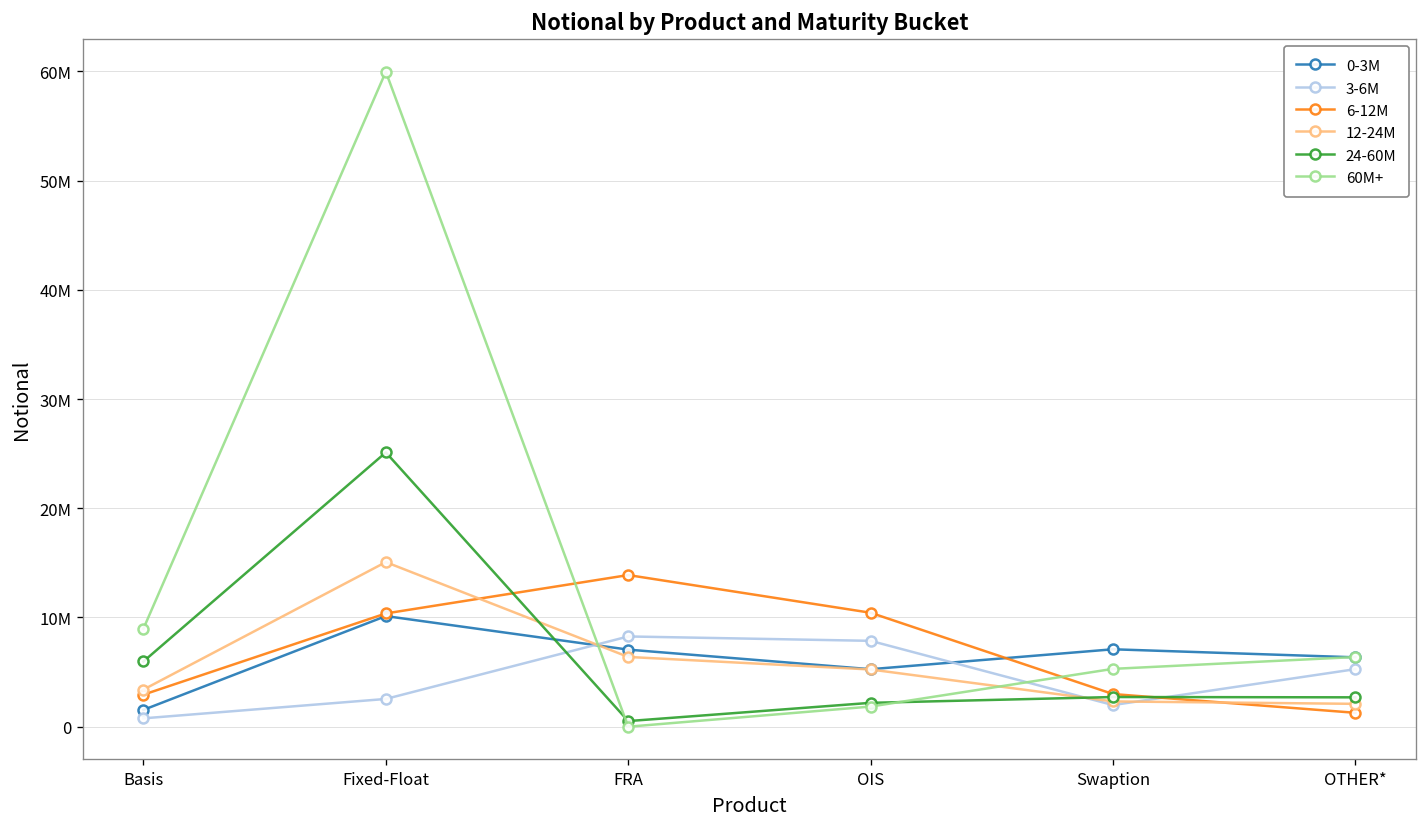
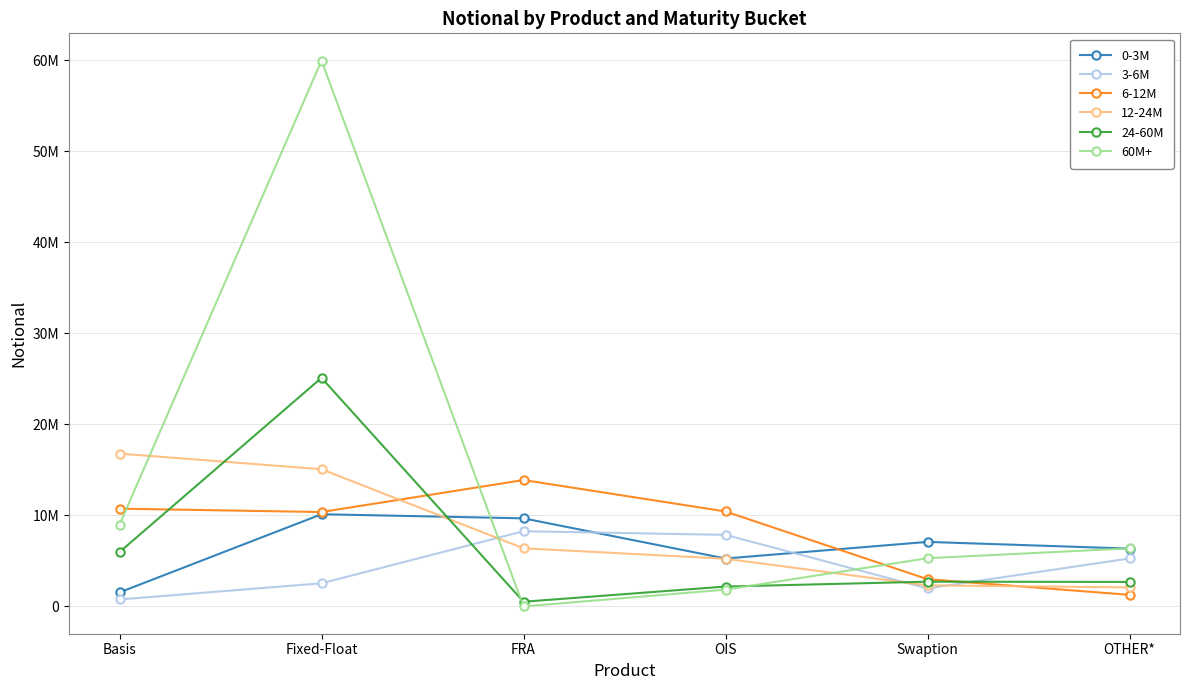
6-12M, Basis: 3000000 -> 11000000
12-24M, Basis: 3000000 -> 17000000
0-3M, FRA: 7000000 -> 10000000
